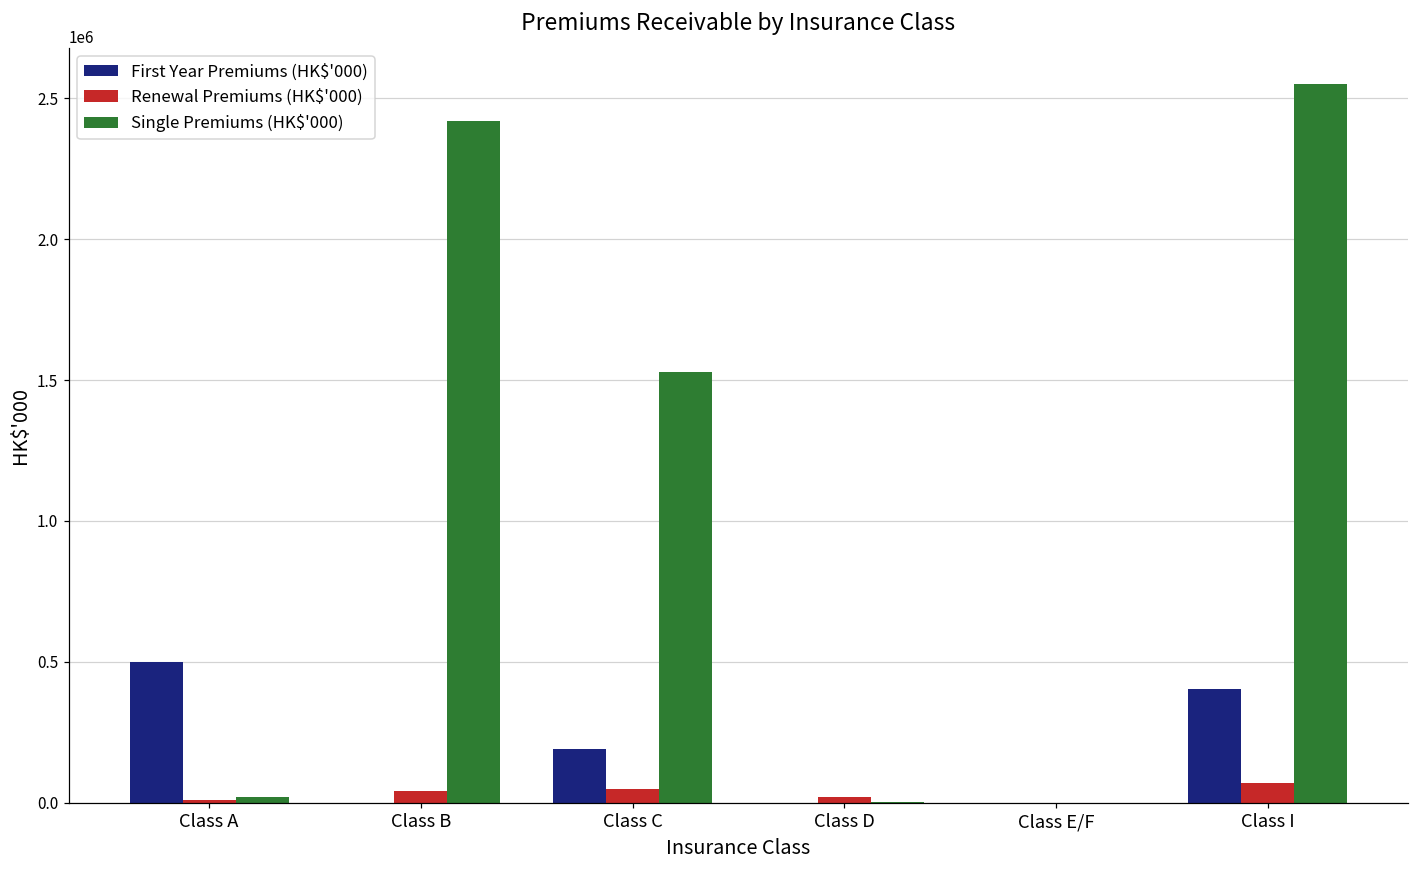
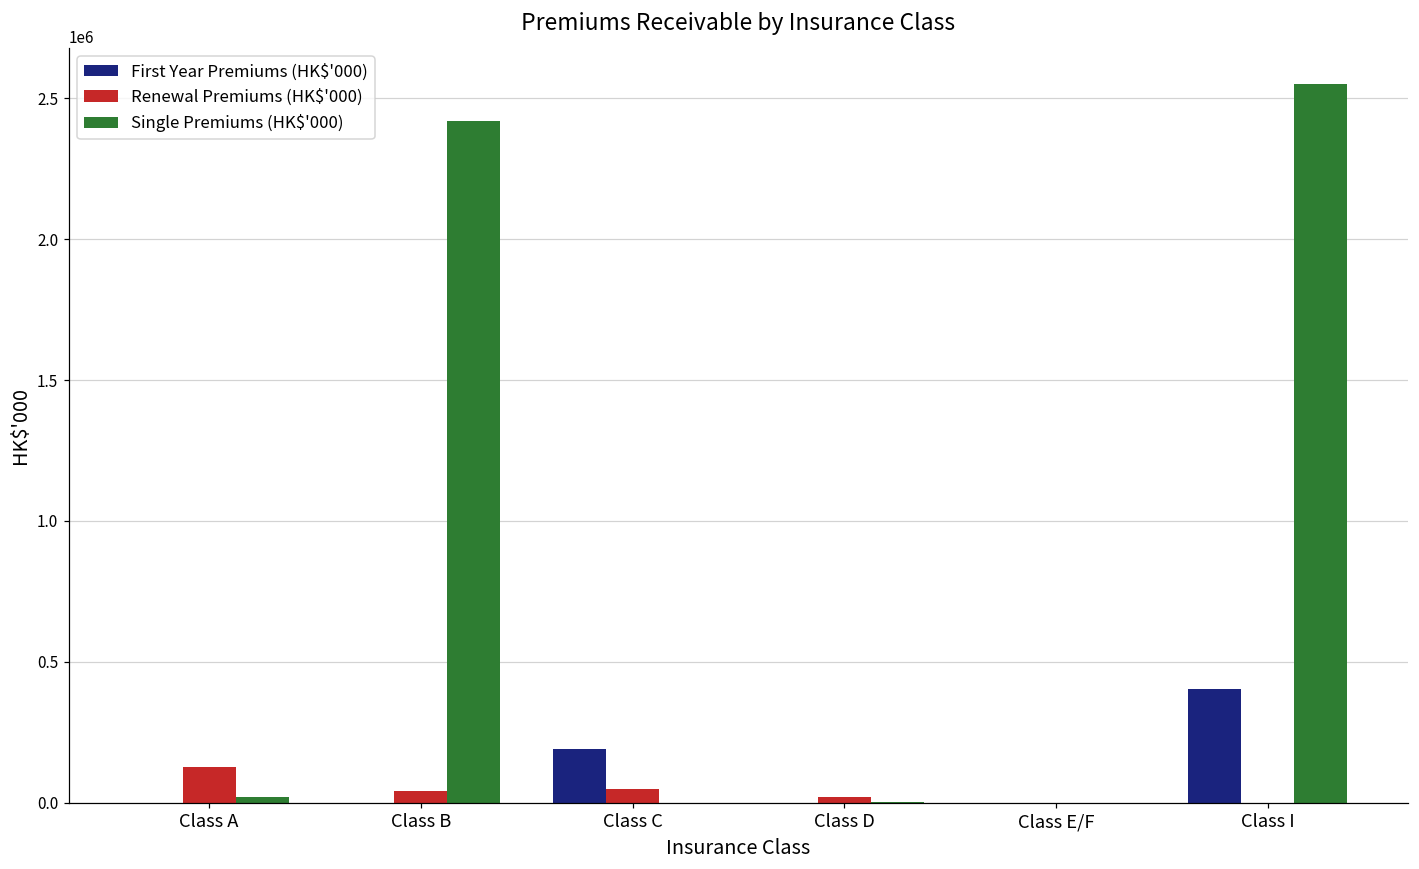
First Year Premiums (HK$'000), Class A: 500000 -> 0
Renewal Premiums (HK$'000), Class A: 10000 -> 130000
Single Premiums (HK$'000), Class C: 1530000 -> 0
Renewal Premiums (HK$'000), Class I: 70000 -> 0
